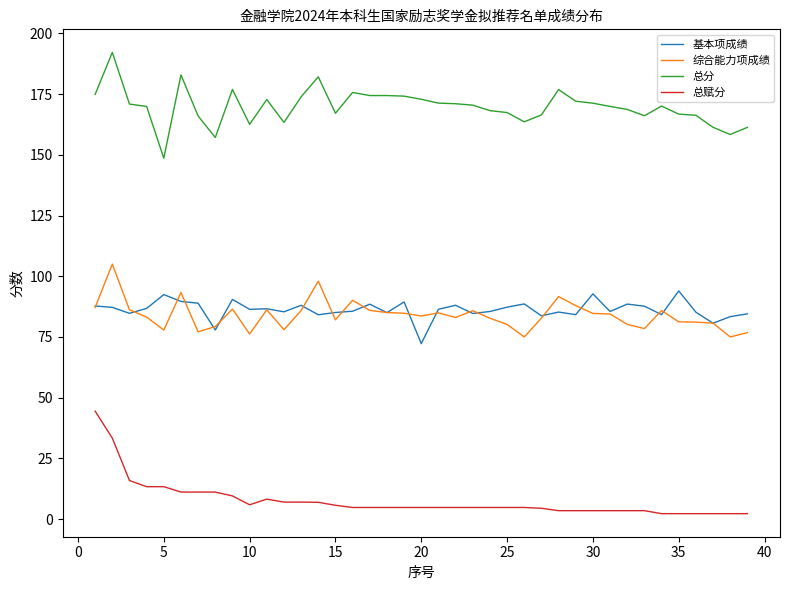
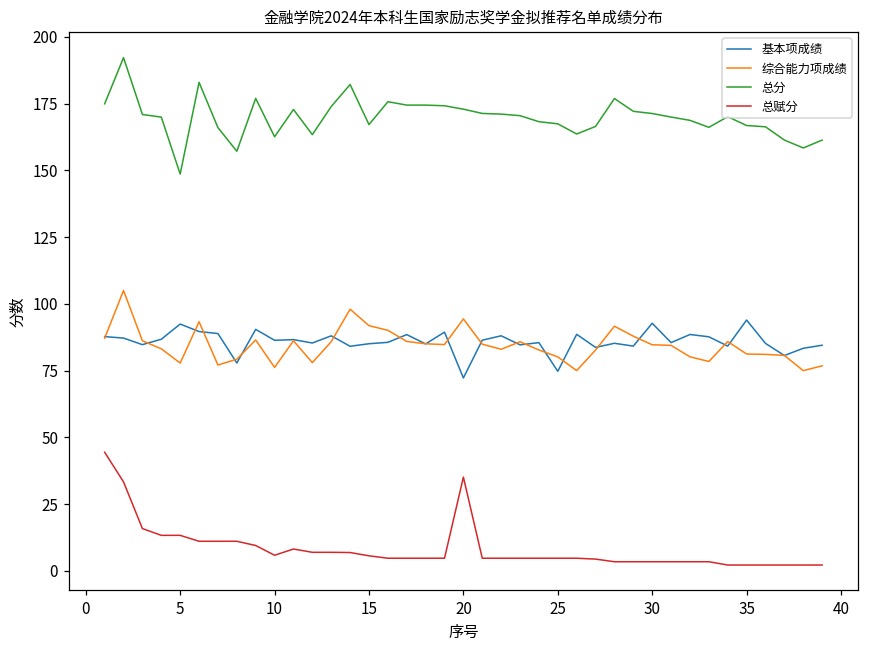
综合能力项成绩, 15: 82 -> 92
综合能力项成绩, 20: 84 -> 94
总赋分, 20: 5 -> 35
基本项成绩, 25: 87 -> 75
